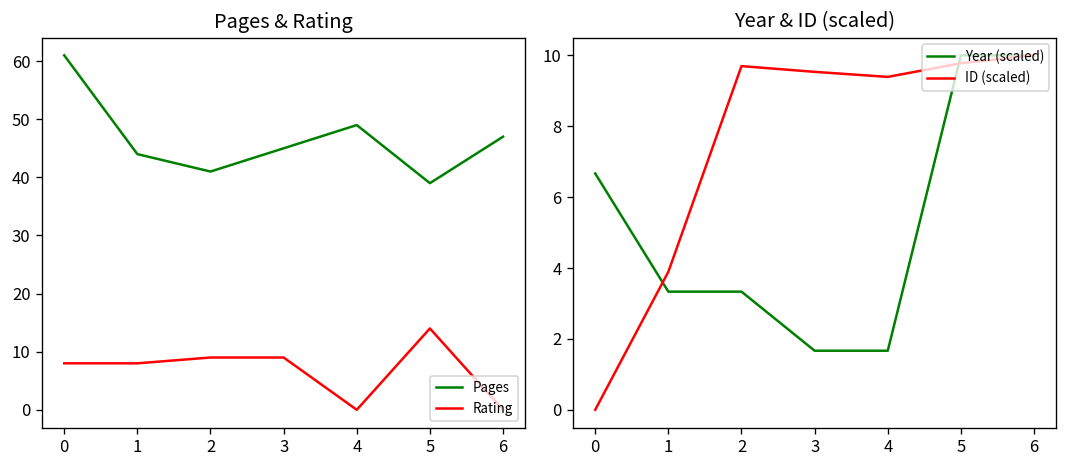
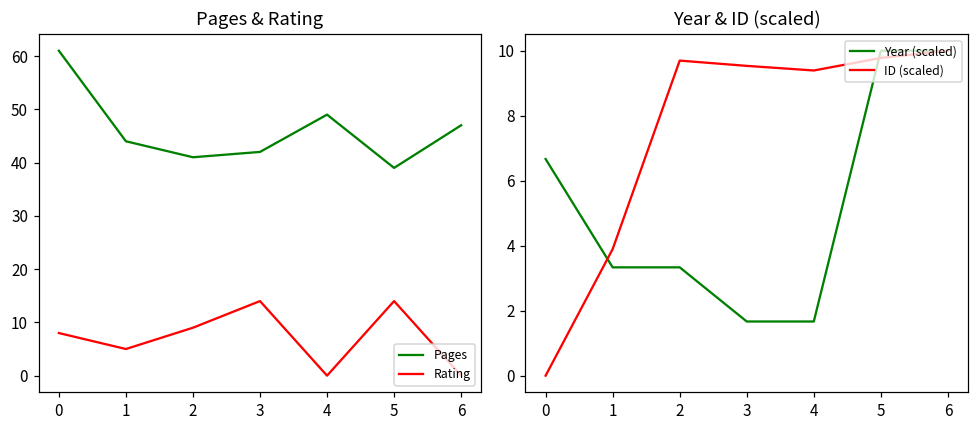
Pages & Rating, Rating, 1: 8 -> 5
Pages & Rating, Pages, 3: 45 -> 42
Pages & Rating, Rating, 3: 9 -> 14
